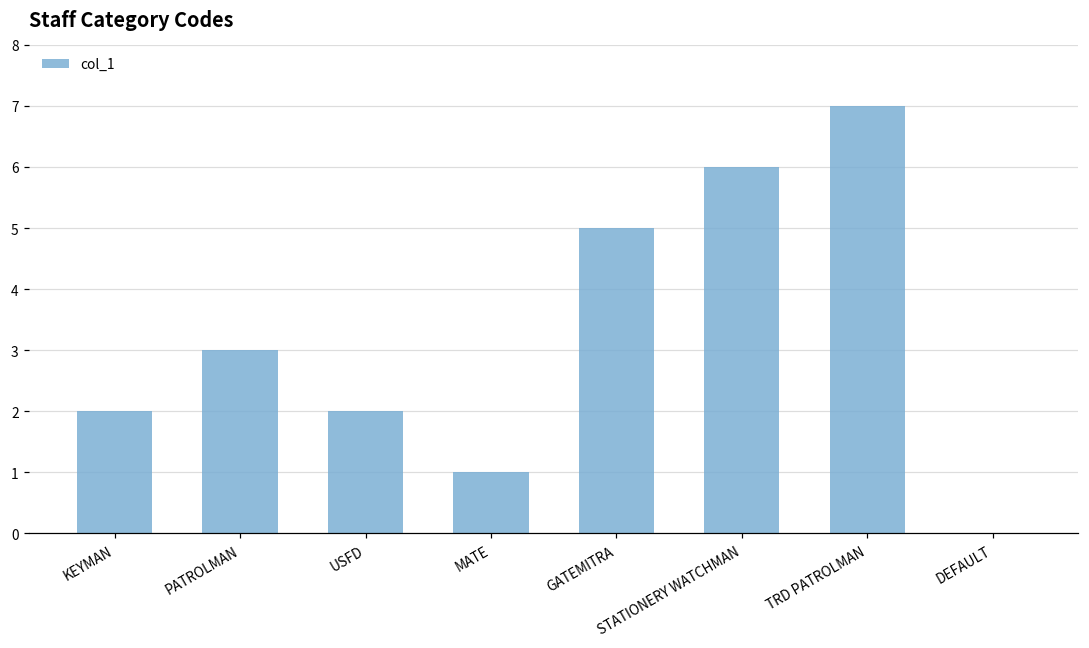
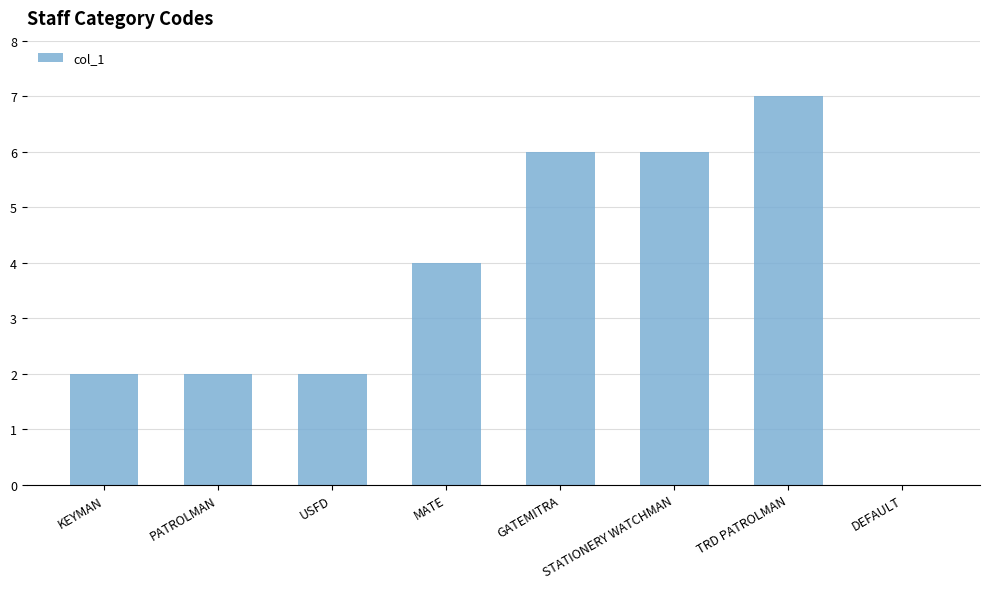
PATROLMAN: 3 -> 2
MATE: 1 -> 4
GATEMITRA: 5 -> 6
